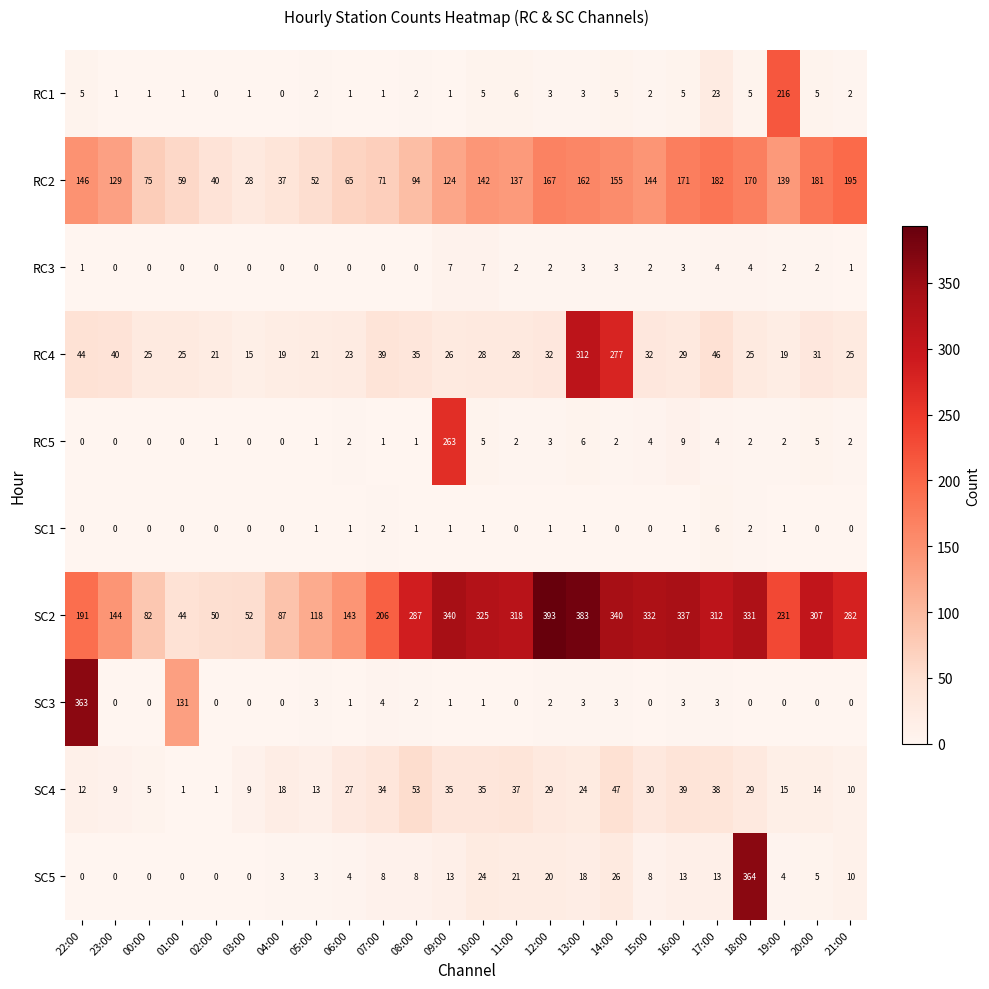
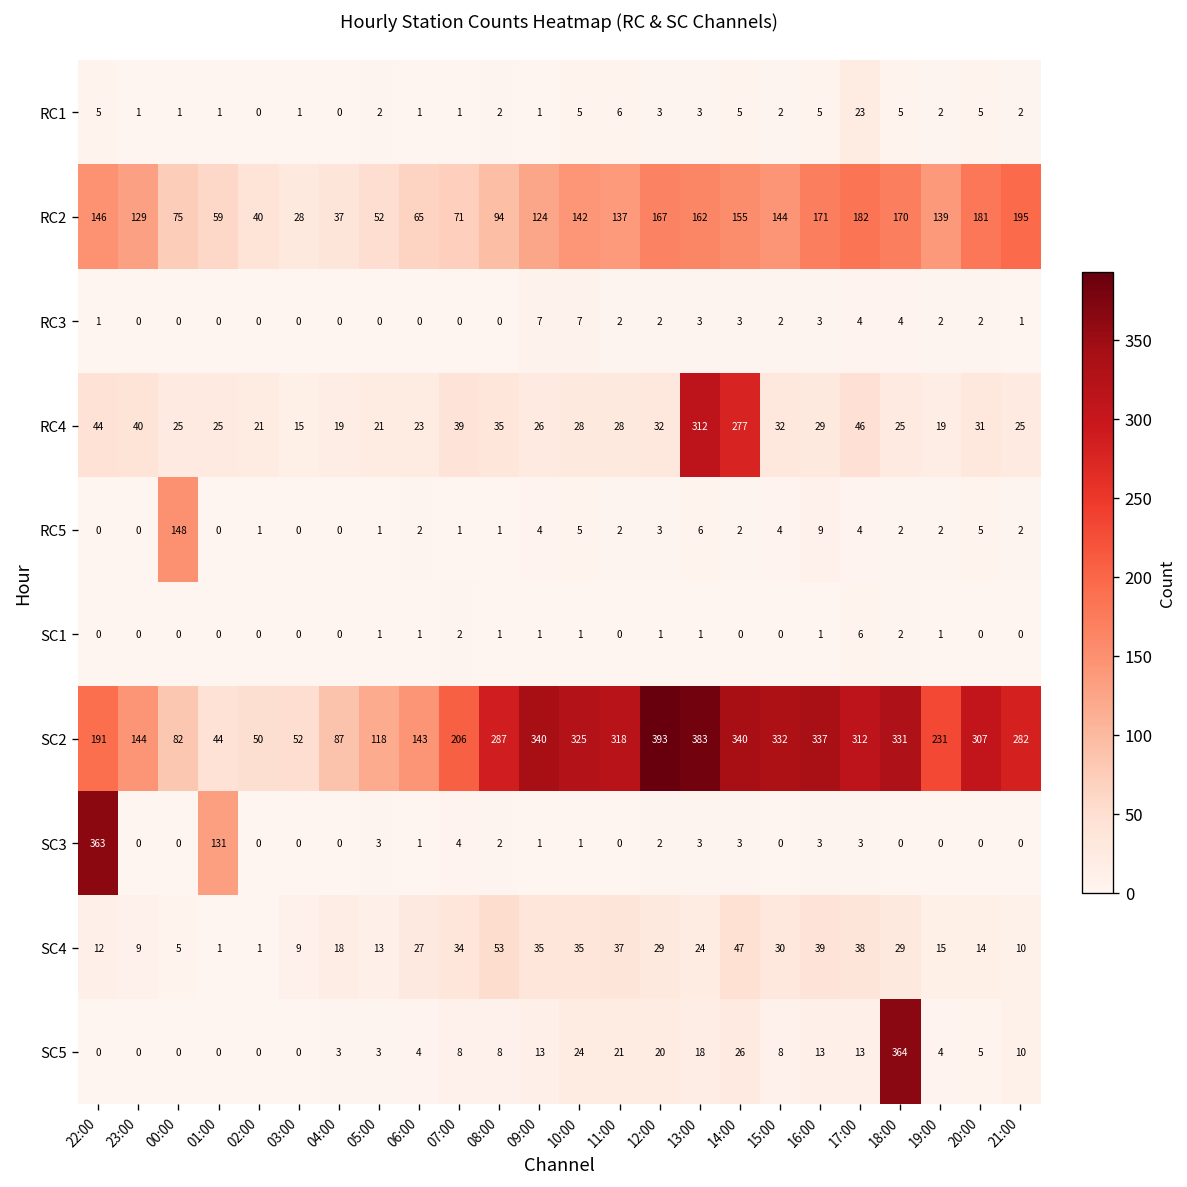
RC1, 19:00: 216 -> 2
RC5, 00:00: 0 -> 148
RC5, 09:00: 263 -> 4
